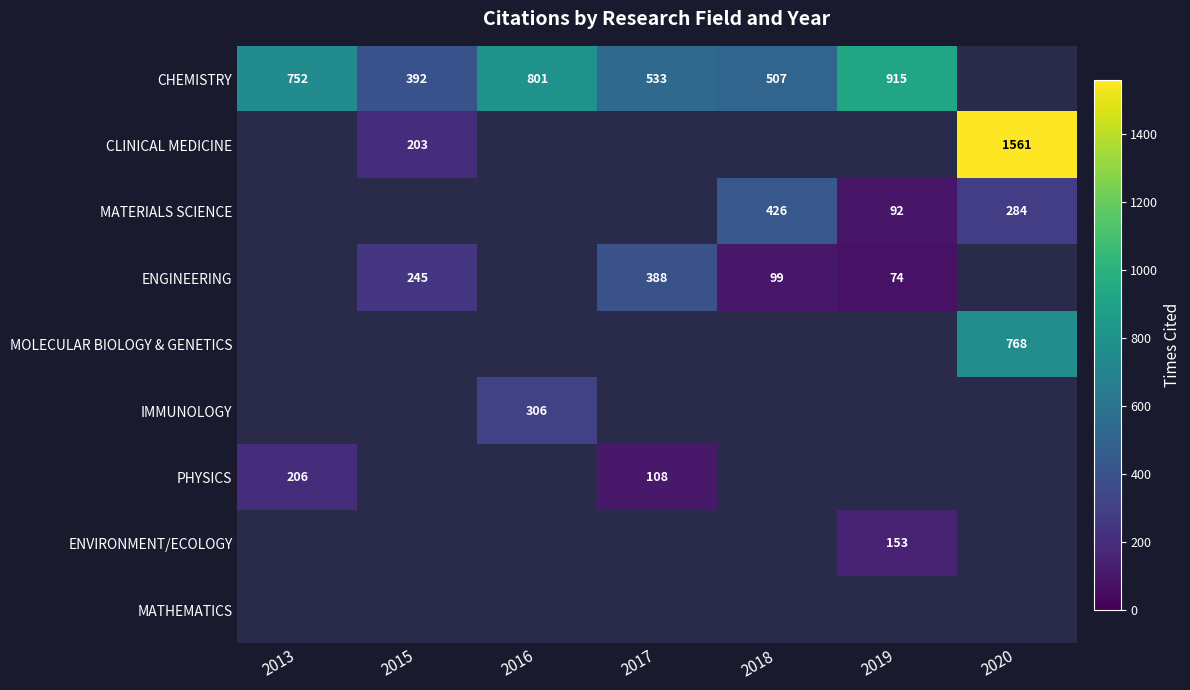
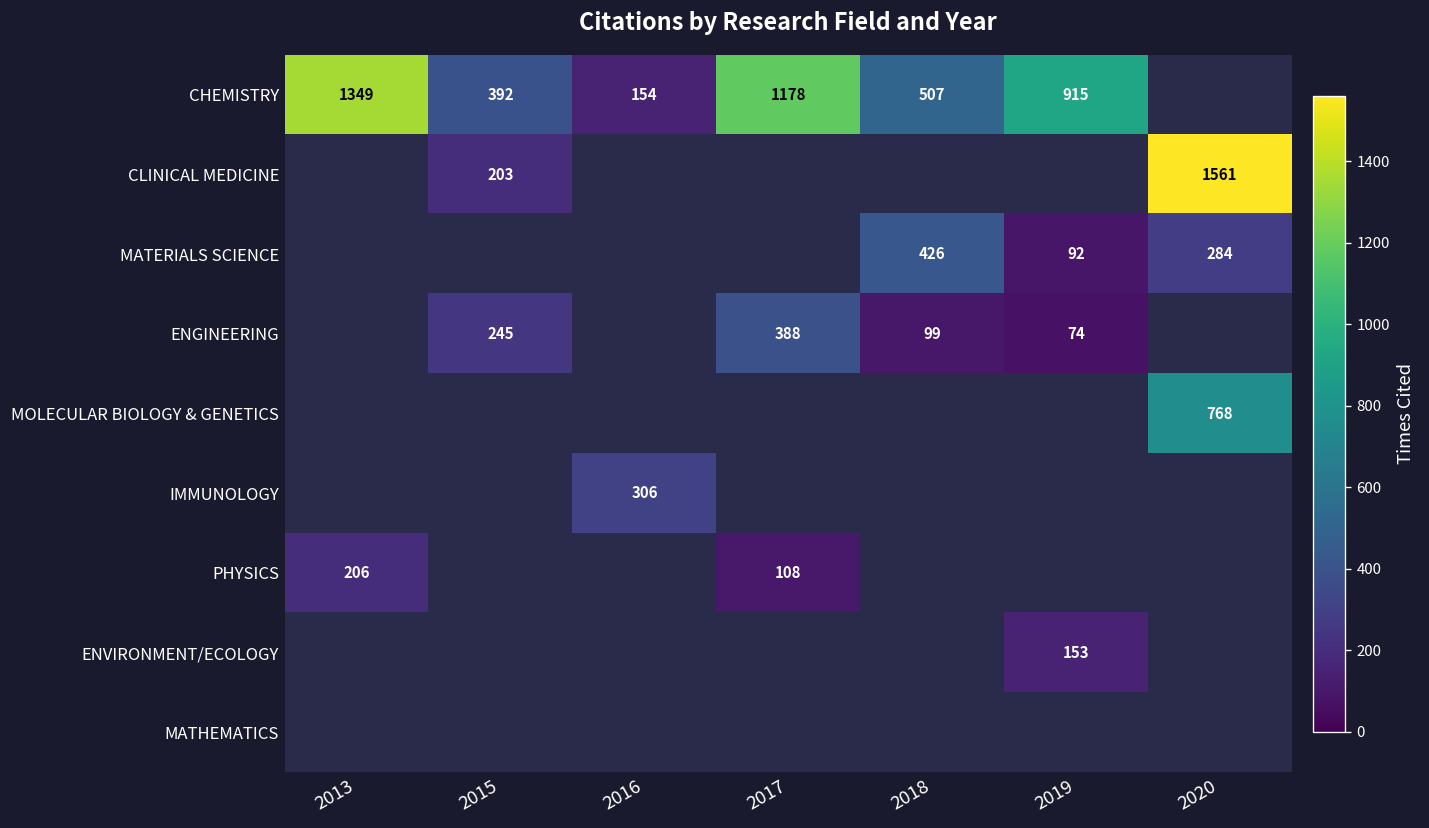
CHEMISTRY, 2013: 752 -> 1349
CHEMISTRY, 2016: 801 -> 154
CHEMISTRY, 2017: 533 -> 1178
